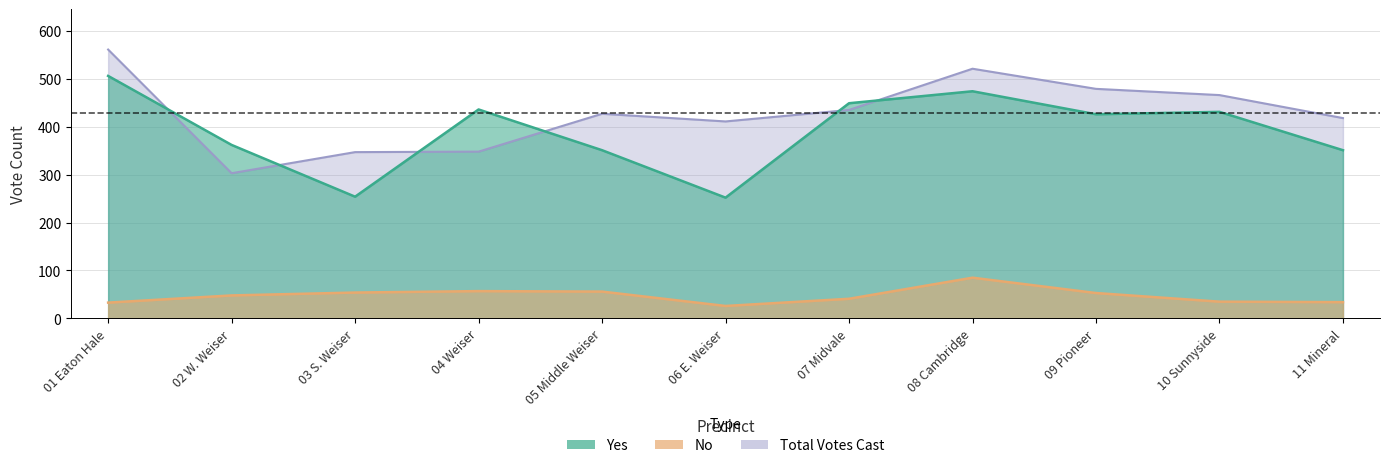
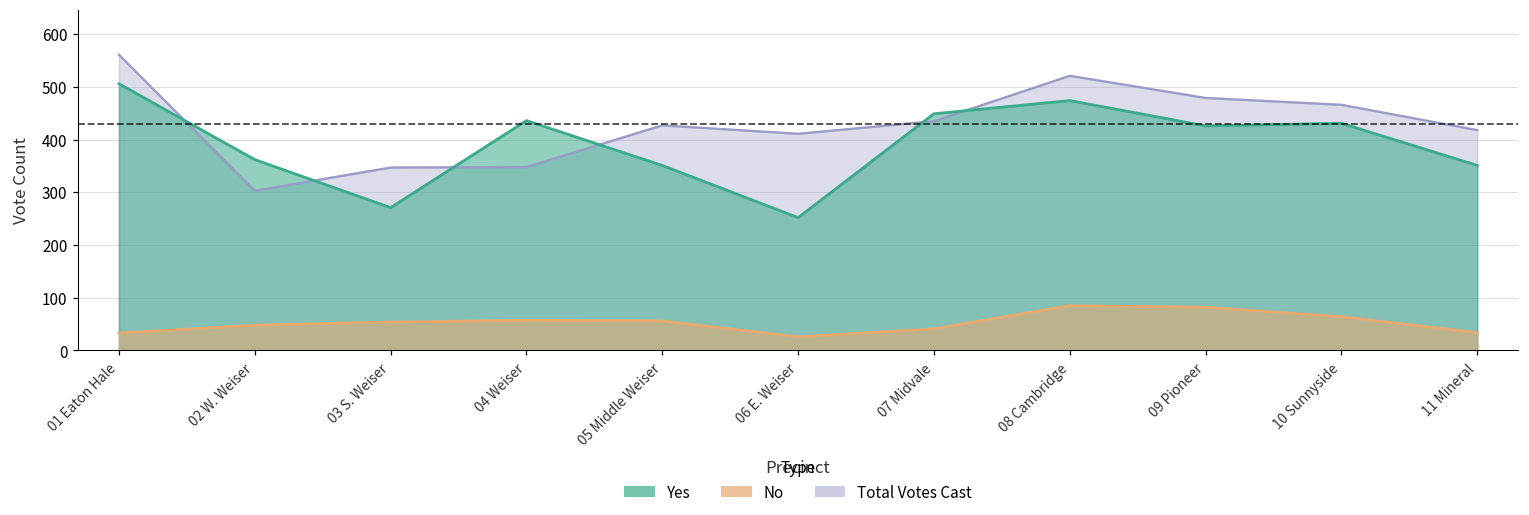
Yes, 03 S. Weiser: 250 -> 270
No, 09 Pioneer: 50 -> 80
No, 10 Sunnyside: 40 -> 60
